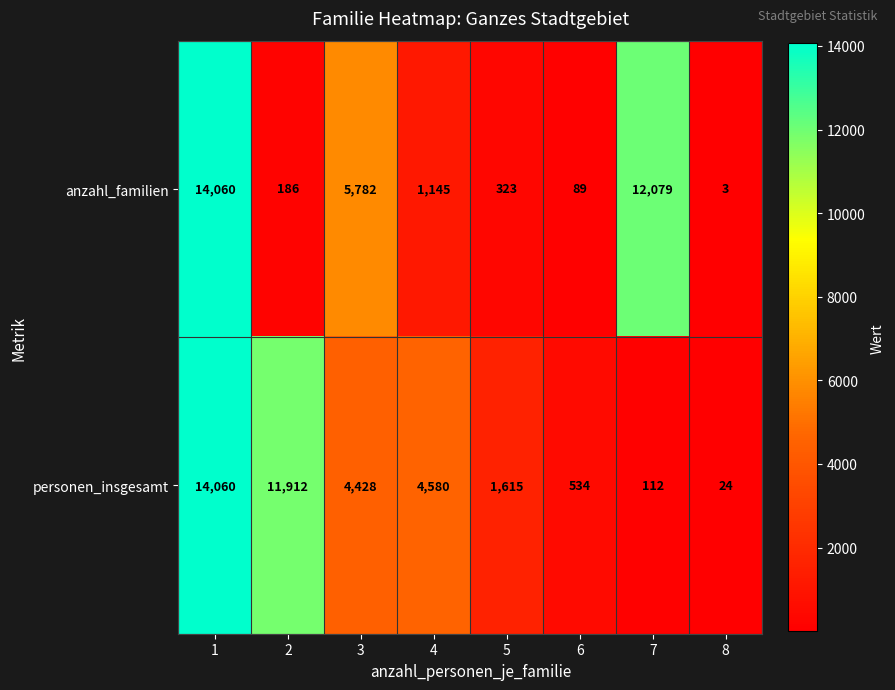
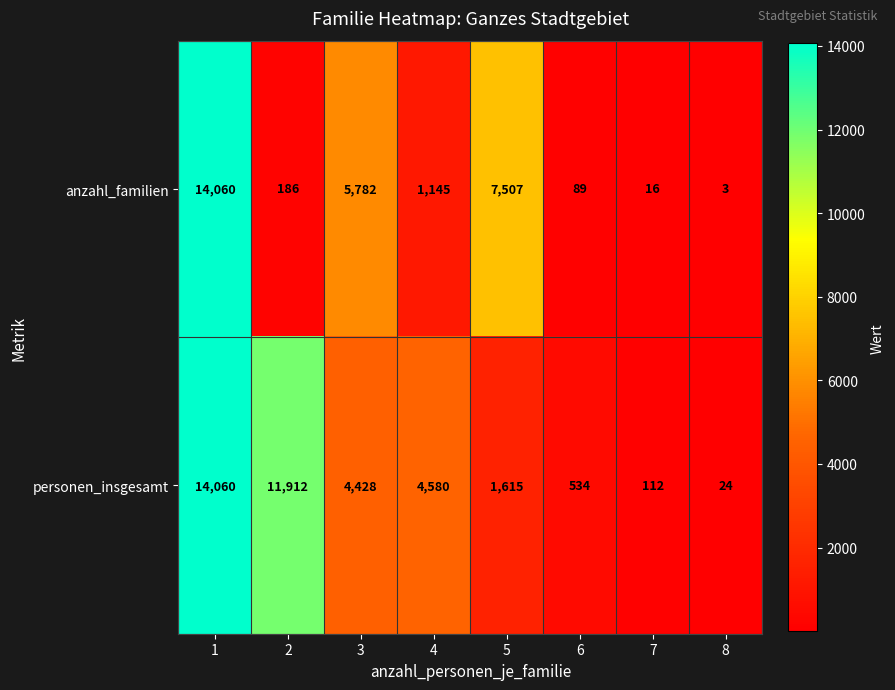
anzahl_familien, 5: 323 -> 7,507
anzahl_familien, 7: 12,079 -> 16
